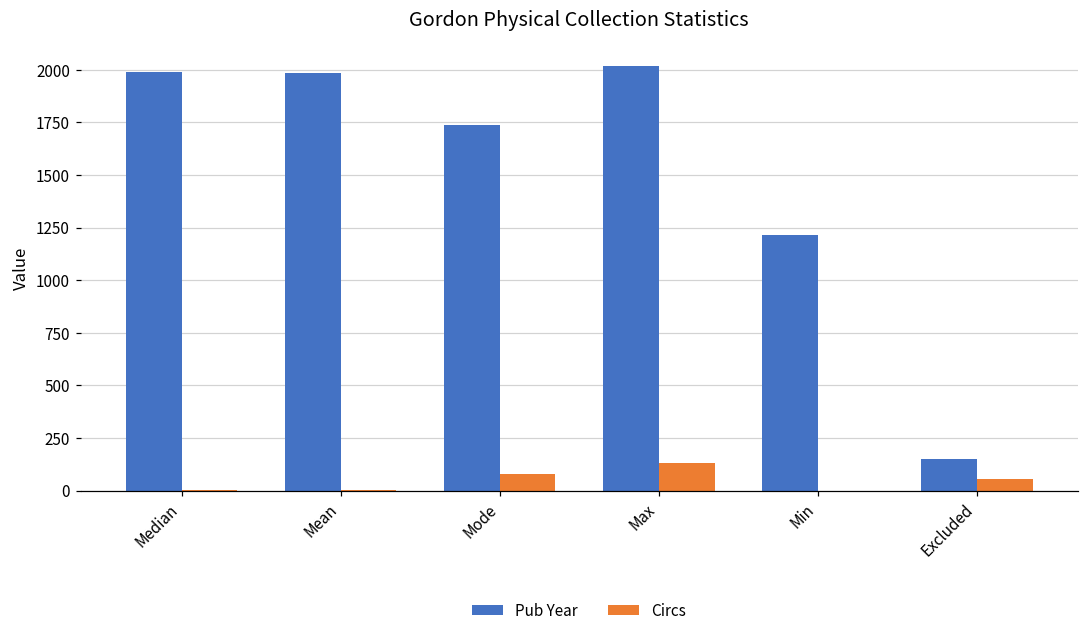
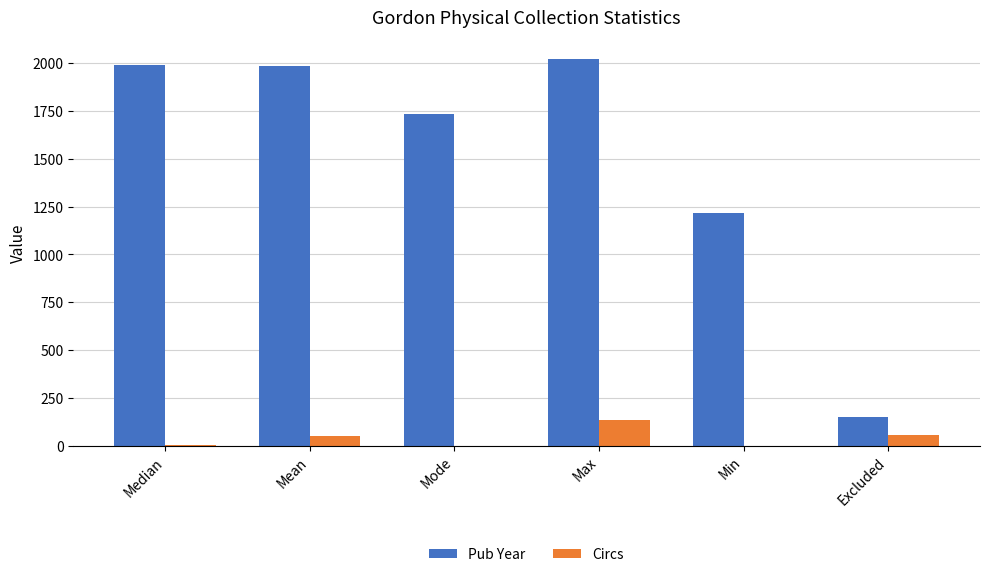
Circs, Mean: 10 -> 50
Circs, Mode: 80 -> 0
